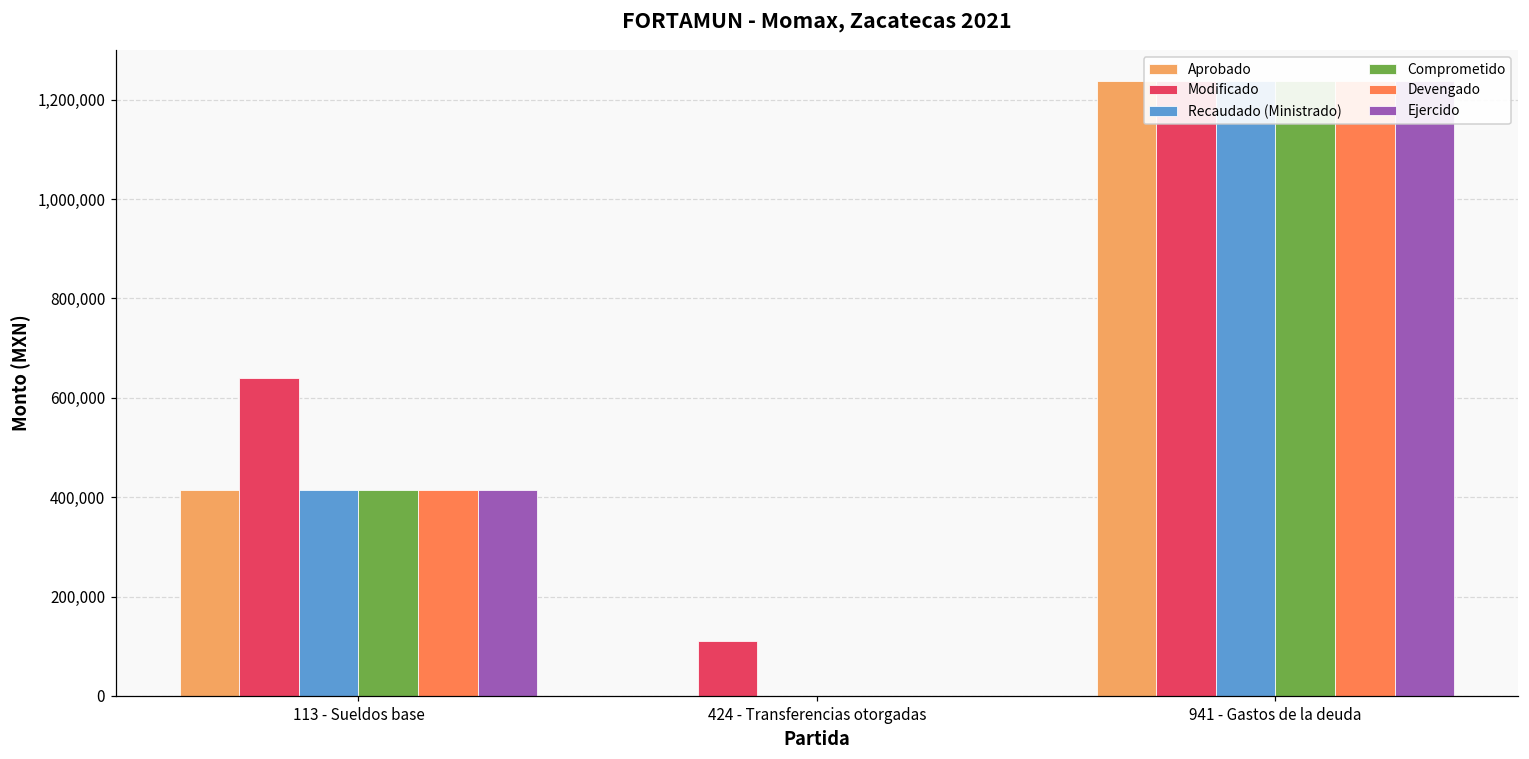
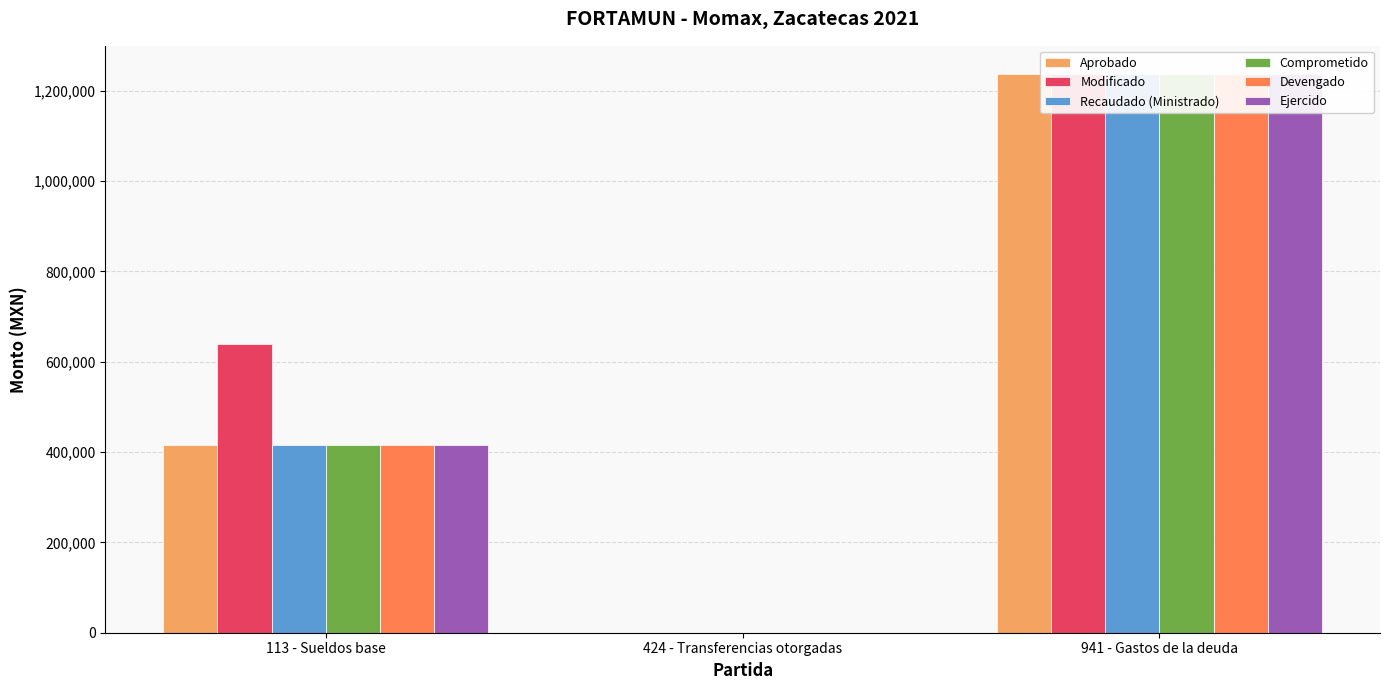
Modificado, 424 - Transferencias otorgadas: 110,000 -> 0
